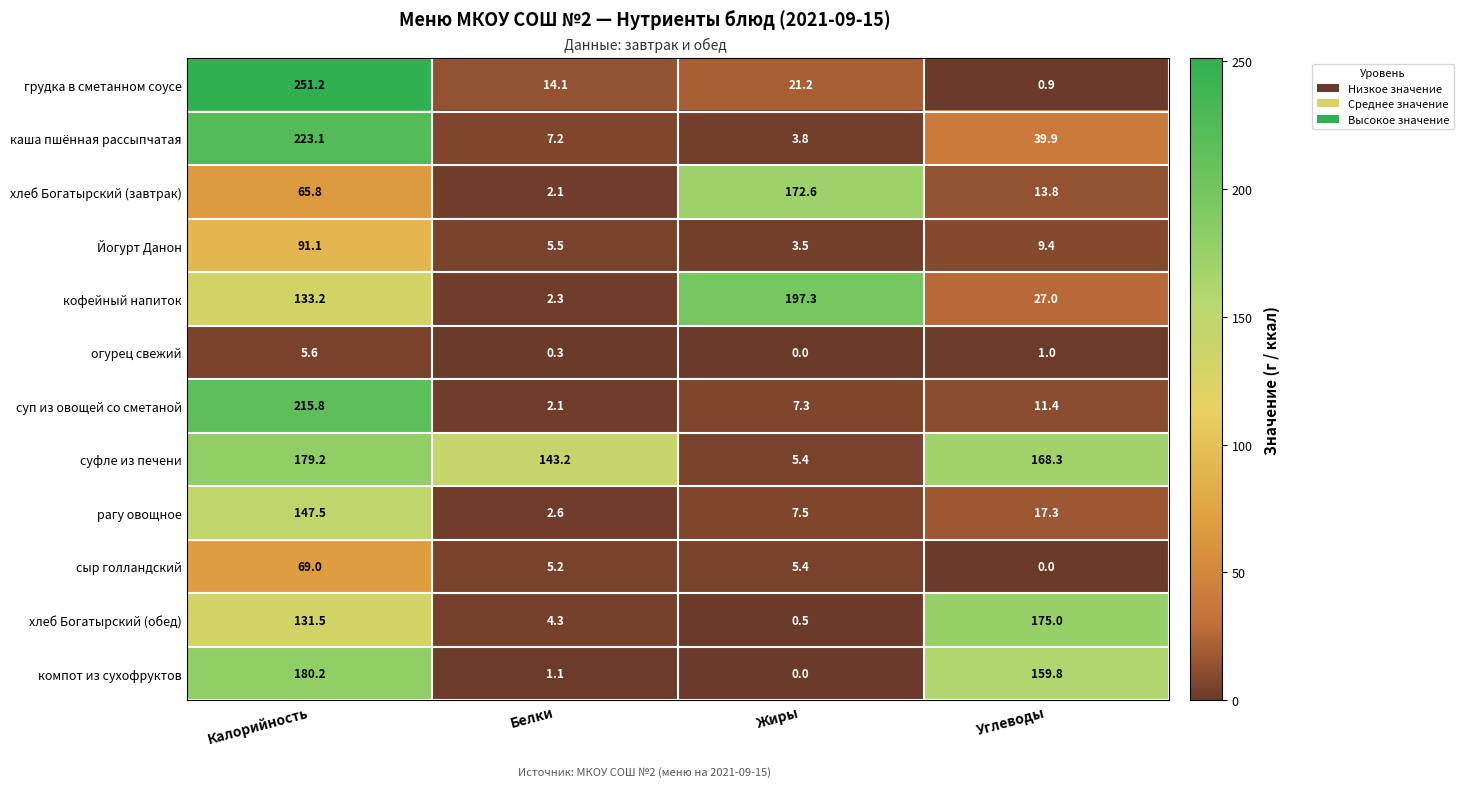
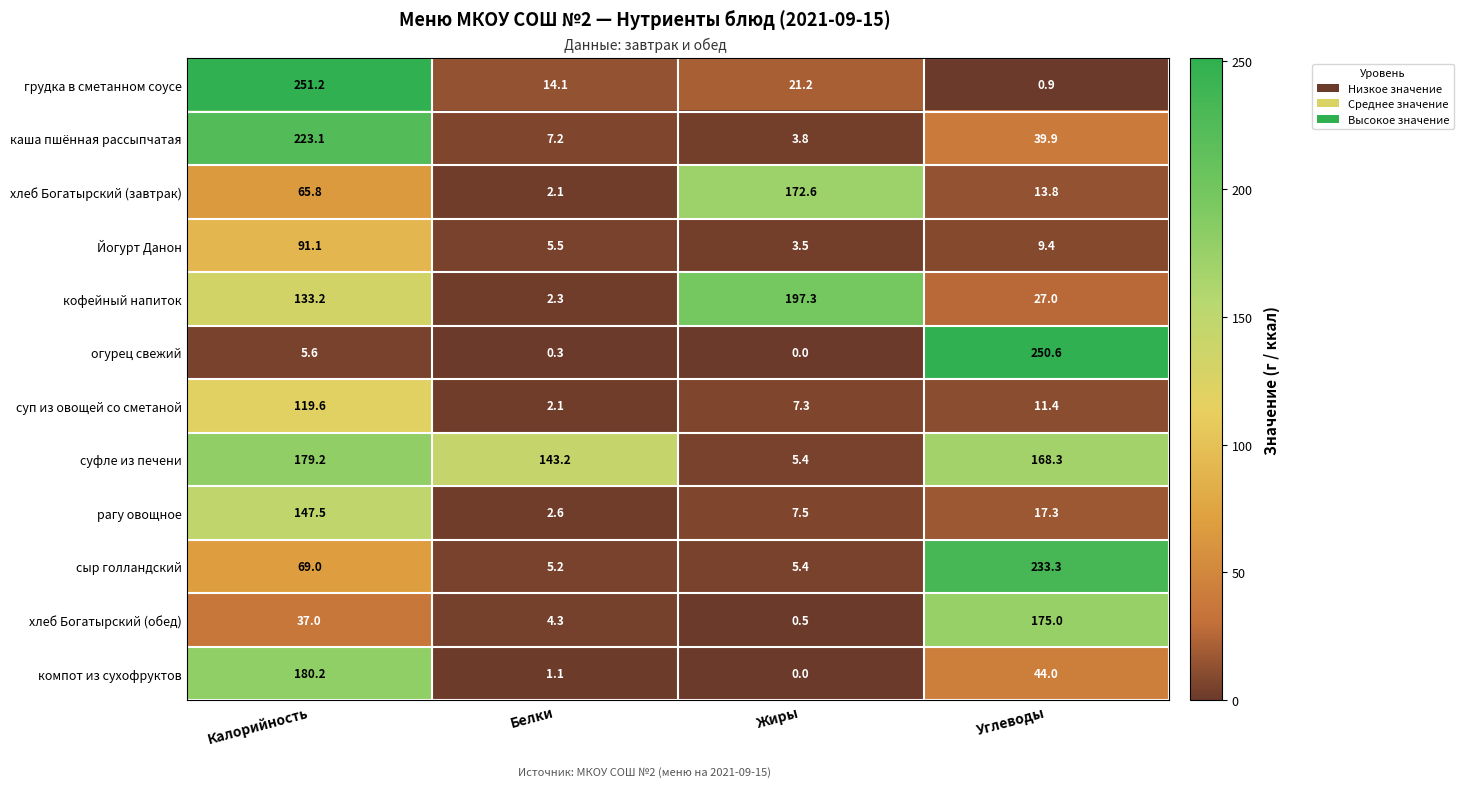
огурец свежий, Углеводы: 1.0 -> 250.6
суп из овощей со сметаной, Калорийность: 215.8 -> 119.6
сыр голландский, Углеводы: 0.0 -> 233.3
хлеб Богатырский (обед), Калорийность: 131.5 -> 37.0
компот из сухофруктов, Углеводы: 159.8 -> 44.0
